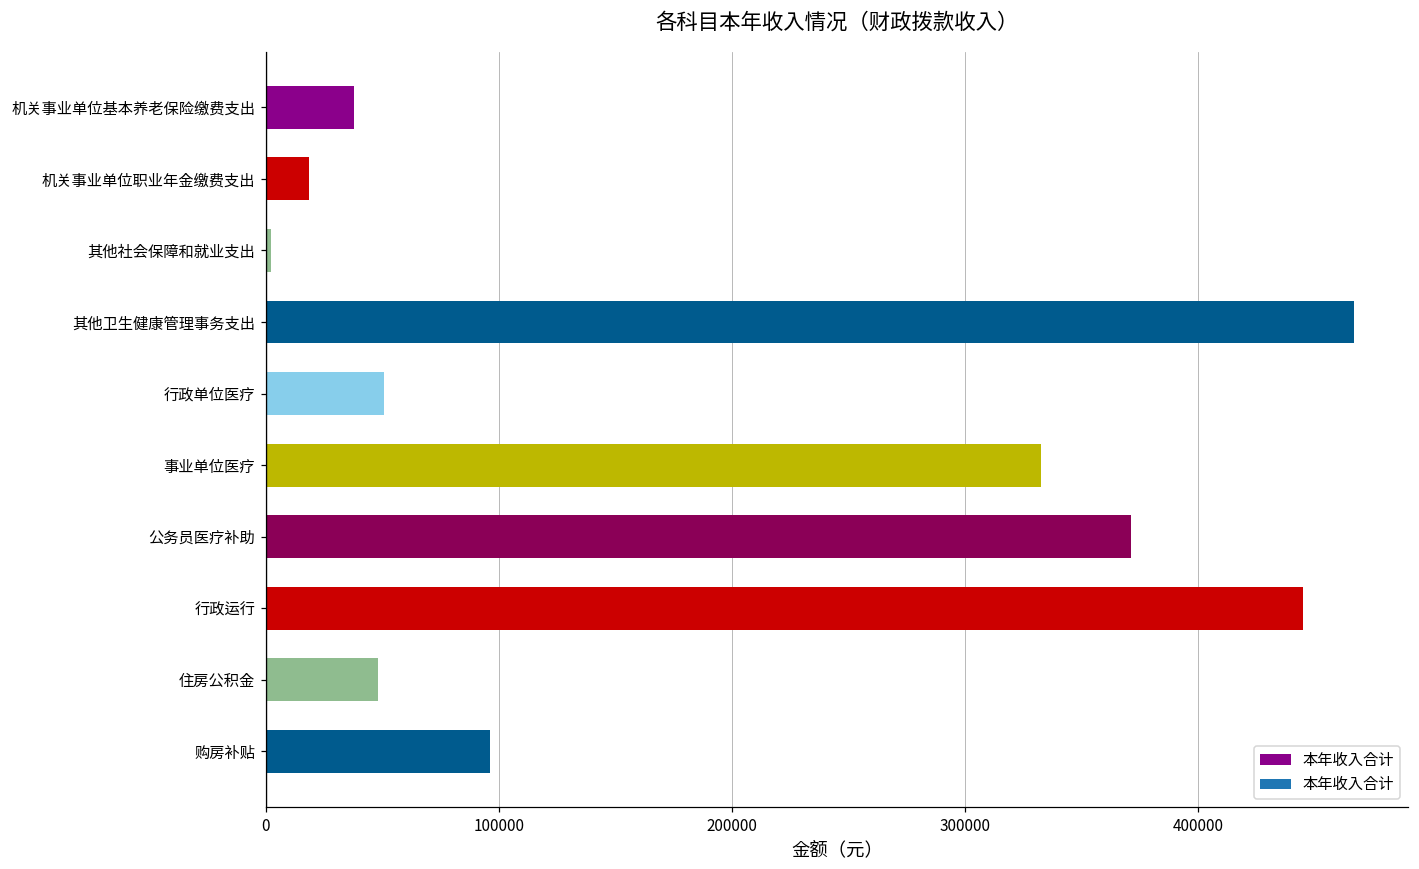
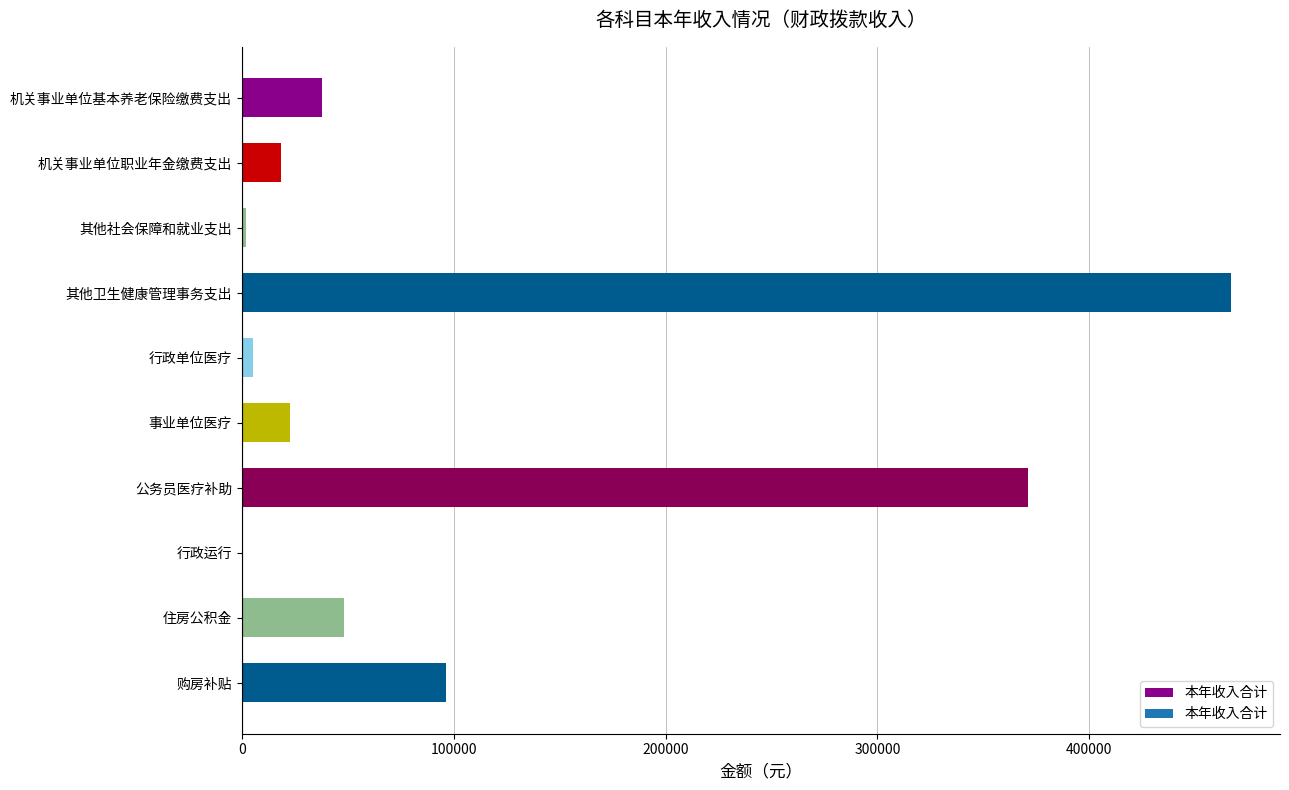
行政单位医疗: 51000 -> 5000
事业单位医疗: 333000 -> 23000
行政运行: 445000 -> 1000
